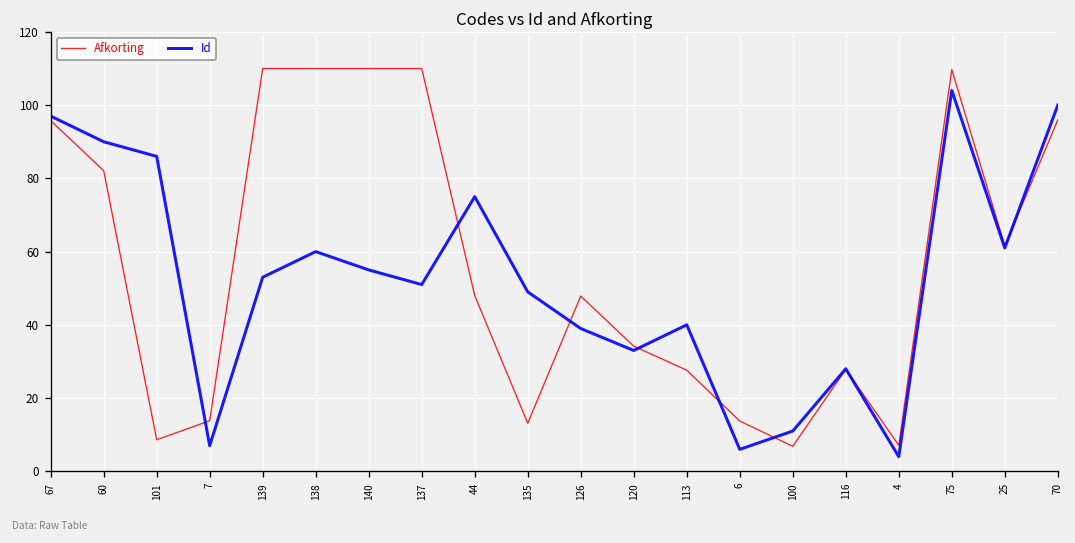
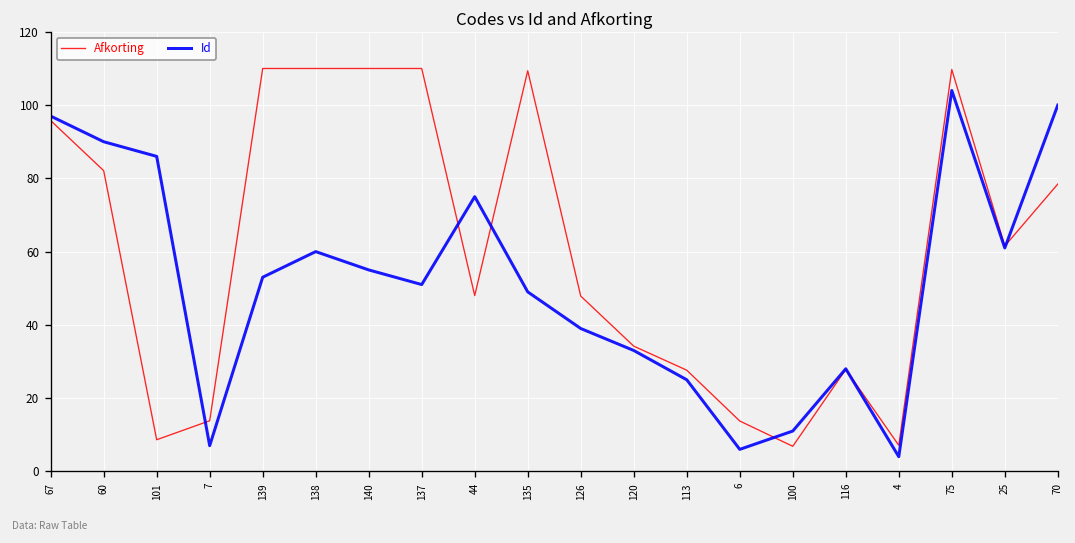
Afkorting, 135: 13 -> 109
Id, 113: 40 -> 25
Afkorting, 70: 96 -> 78
